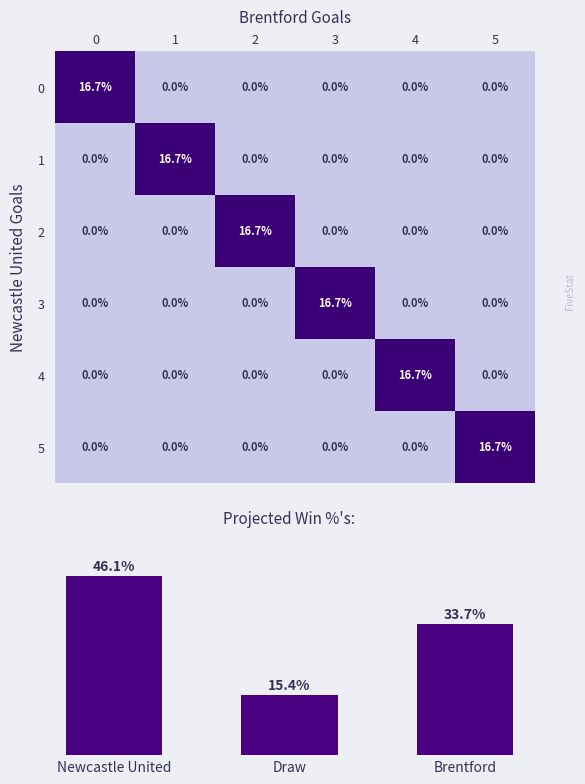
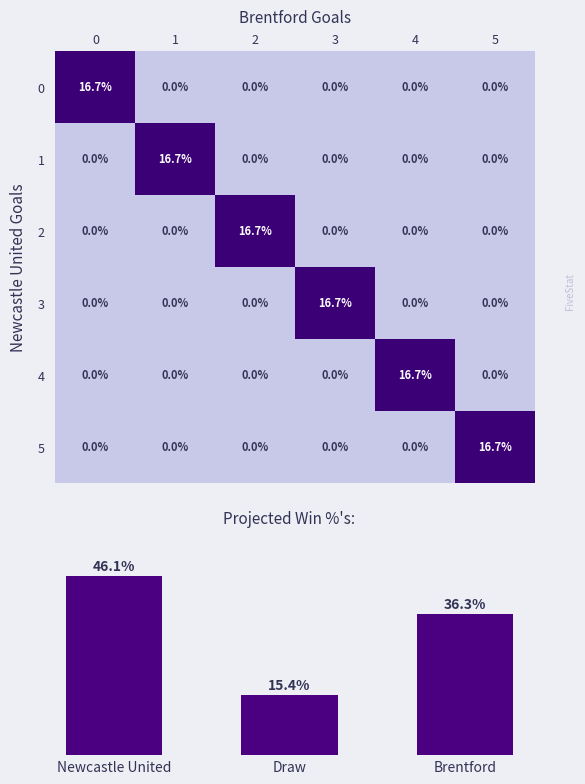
Projected Win %'s:, Brentford: 33.7% -> 36.3%
